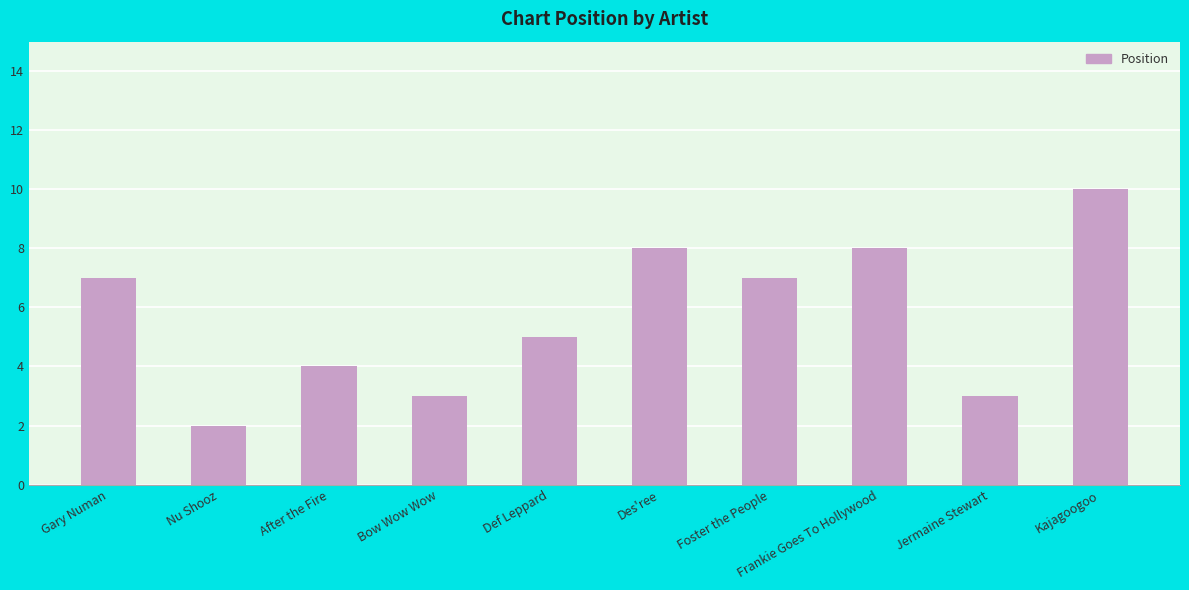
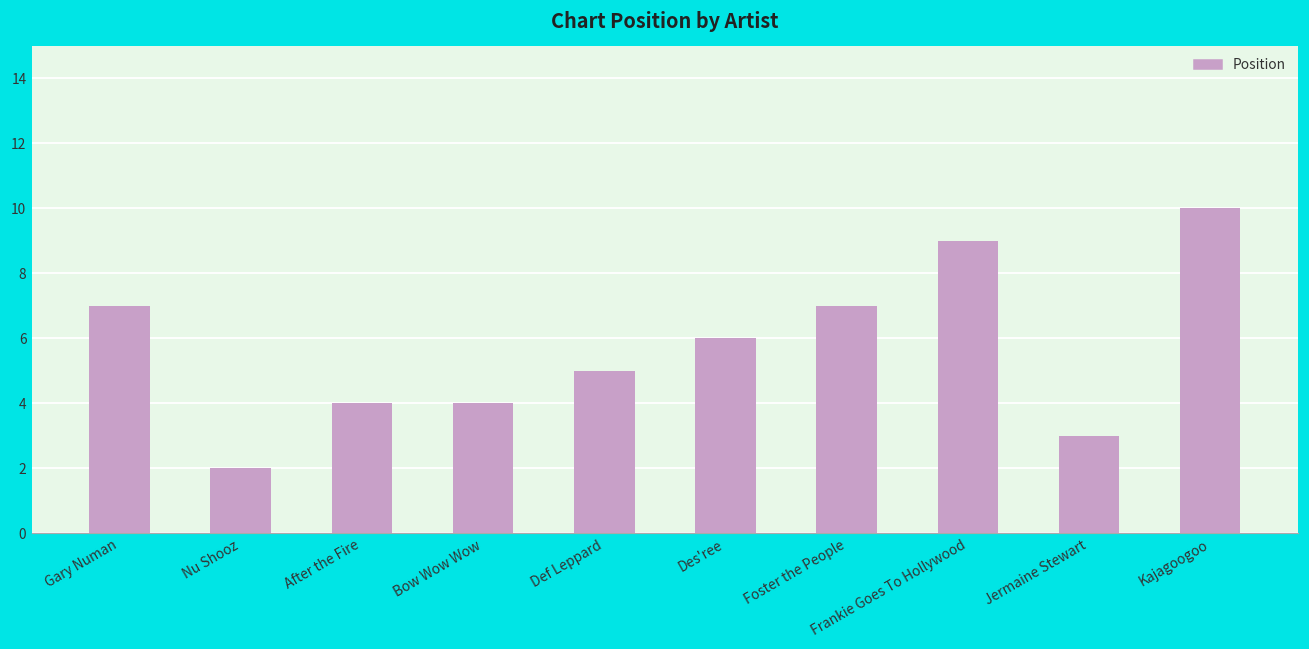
Bow Wow Wow: 3 -> 4
Des'ree: 8 -> 6
Frankie Goes To Hollywood: 8 -> 9
